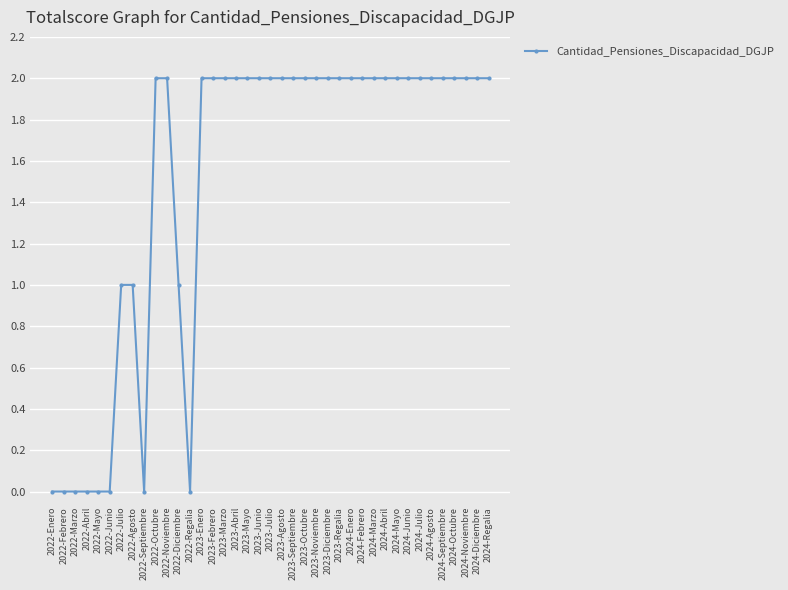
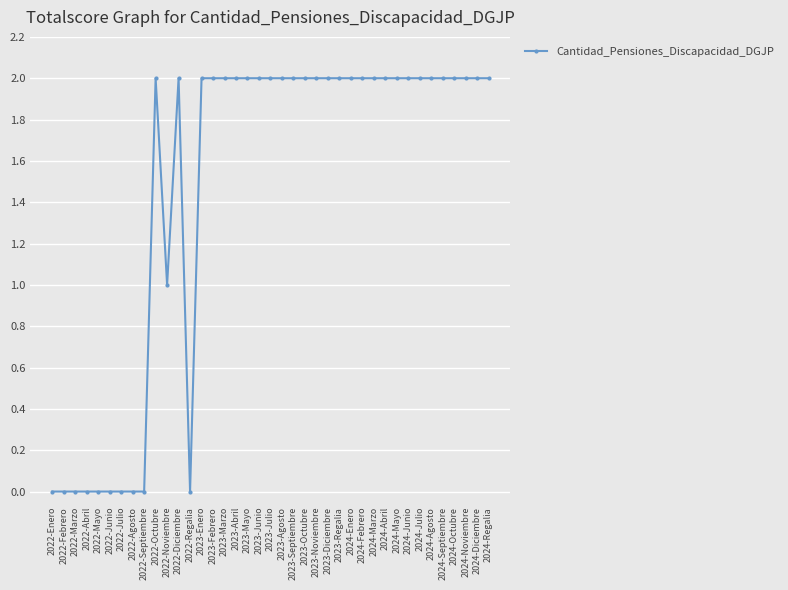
2022-Julio: 1 -> 0
2022-Agosto: 1 -> 0
2022-Noviembre: 2 -> 1
2022-Diciembre: 1 -> 2
